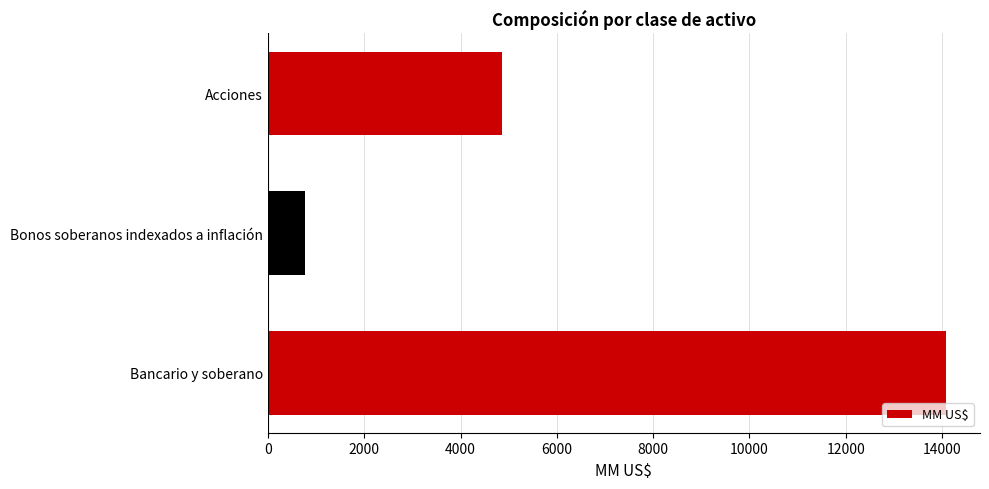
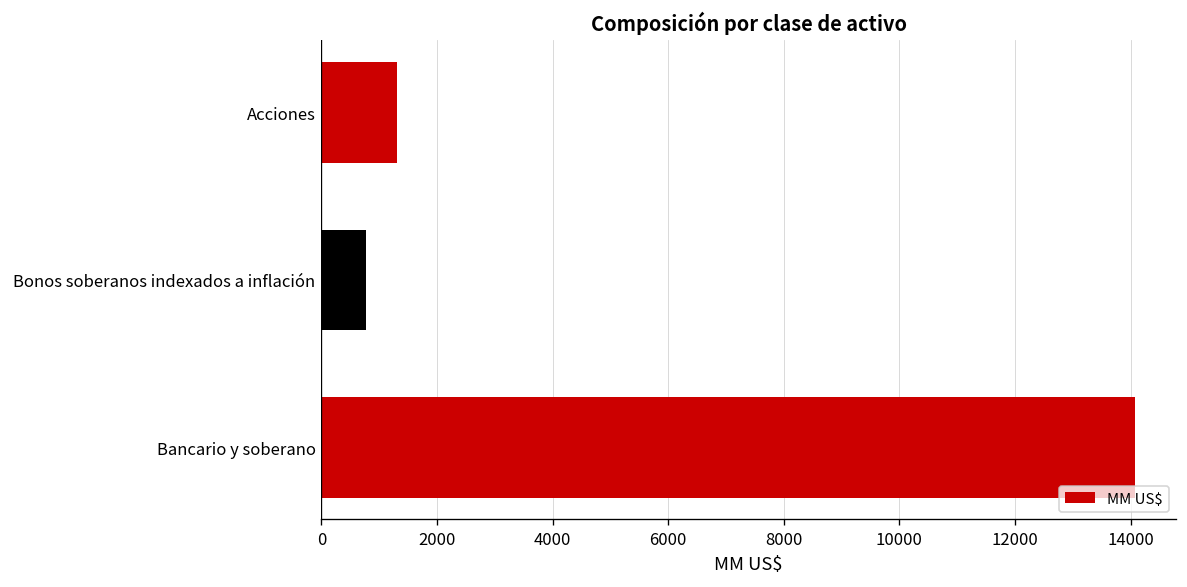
Acciones: 4900 -> 1300
